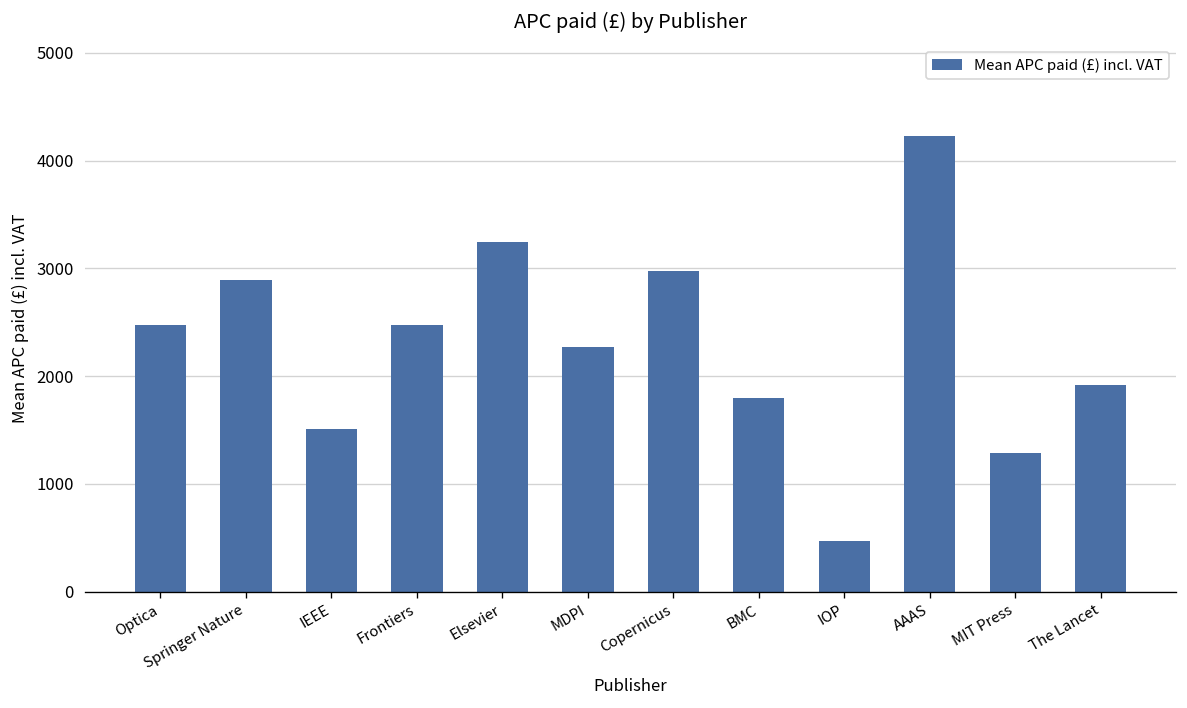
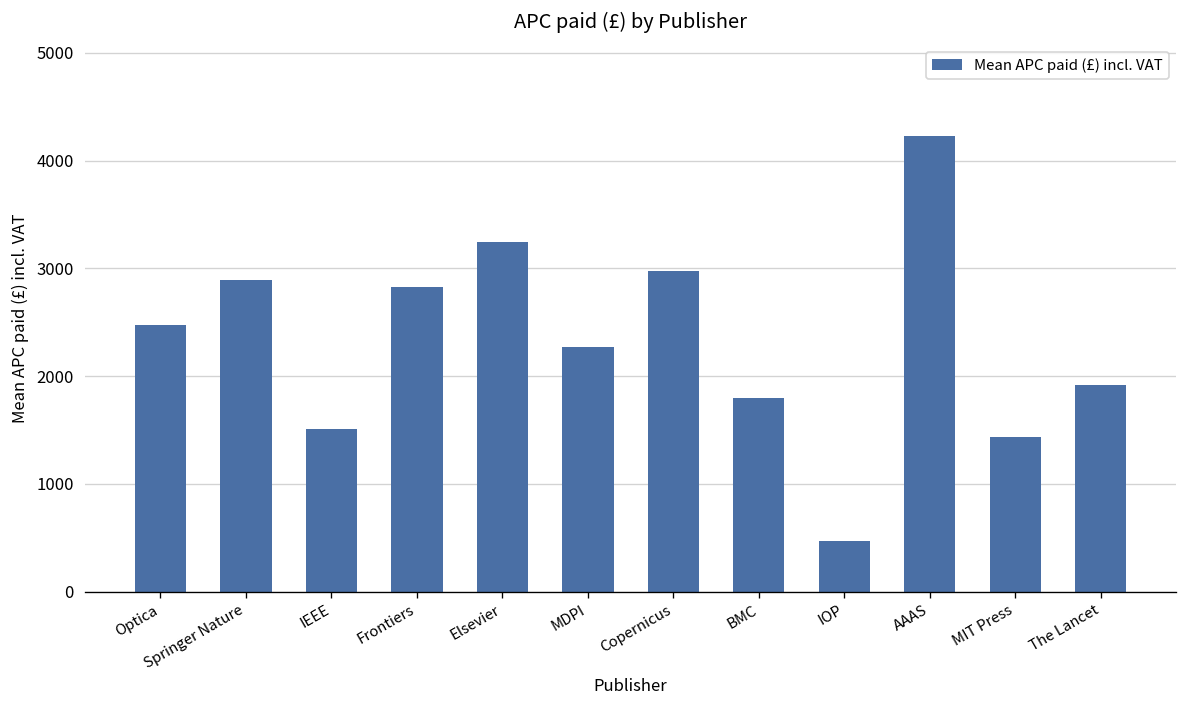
Frontiers: 2500 -> 2800
MIT Press: 1300 -> 1400
